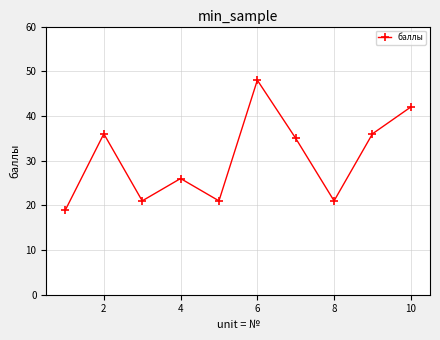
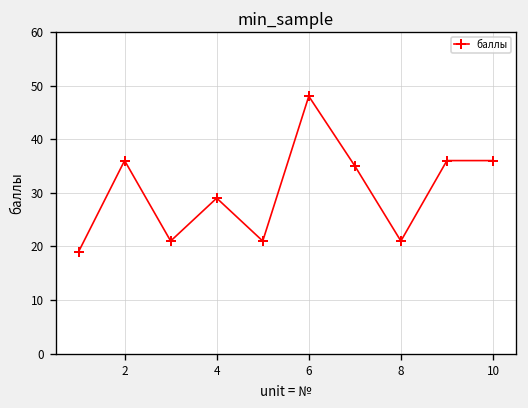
4: 26 -> 29
10: 42 -> 36
